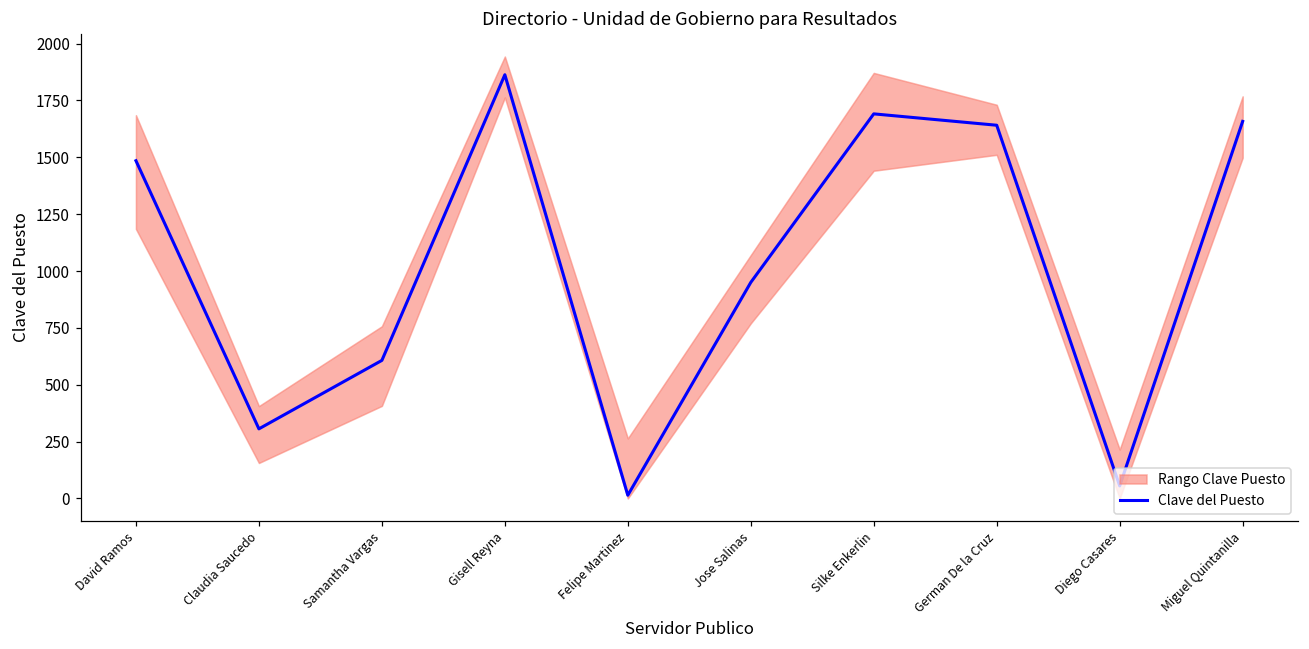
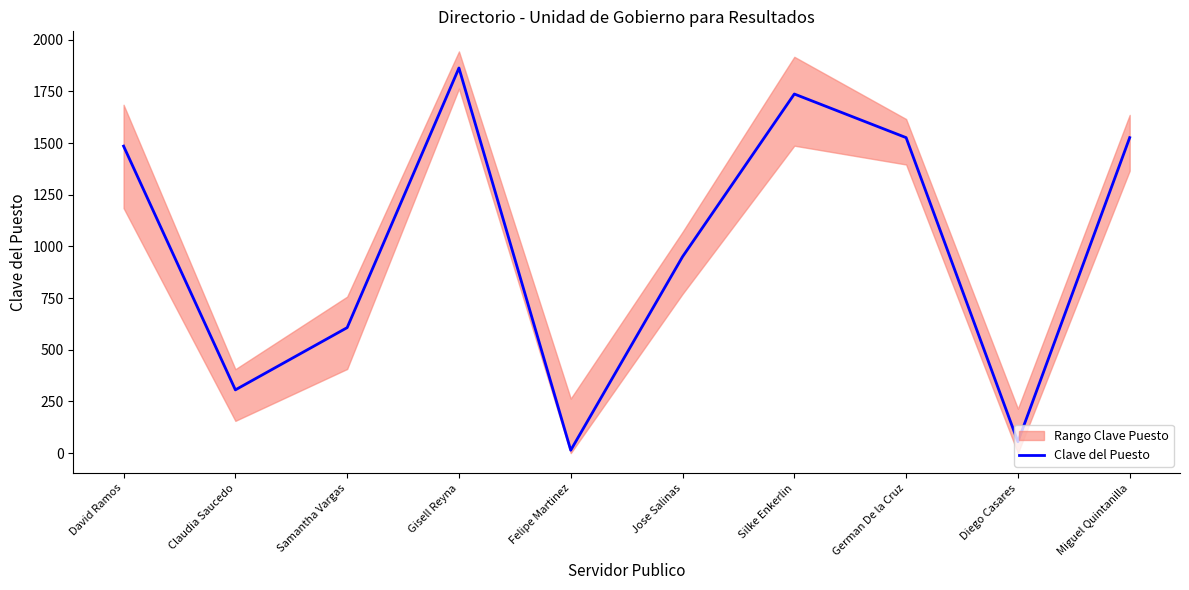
Clave del Puesto, Silke Enkerlin: 1690 -> 1740
Clave del Puesto, German De la Cruz: 1640 -> 1530
Clave del Puesto, Miguel Quintanilla: 1660 -> 1530
